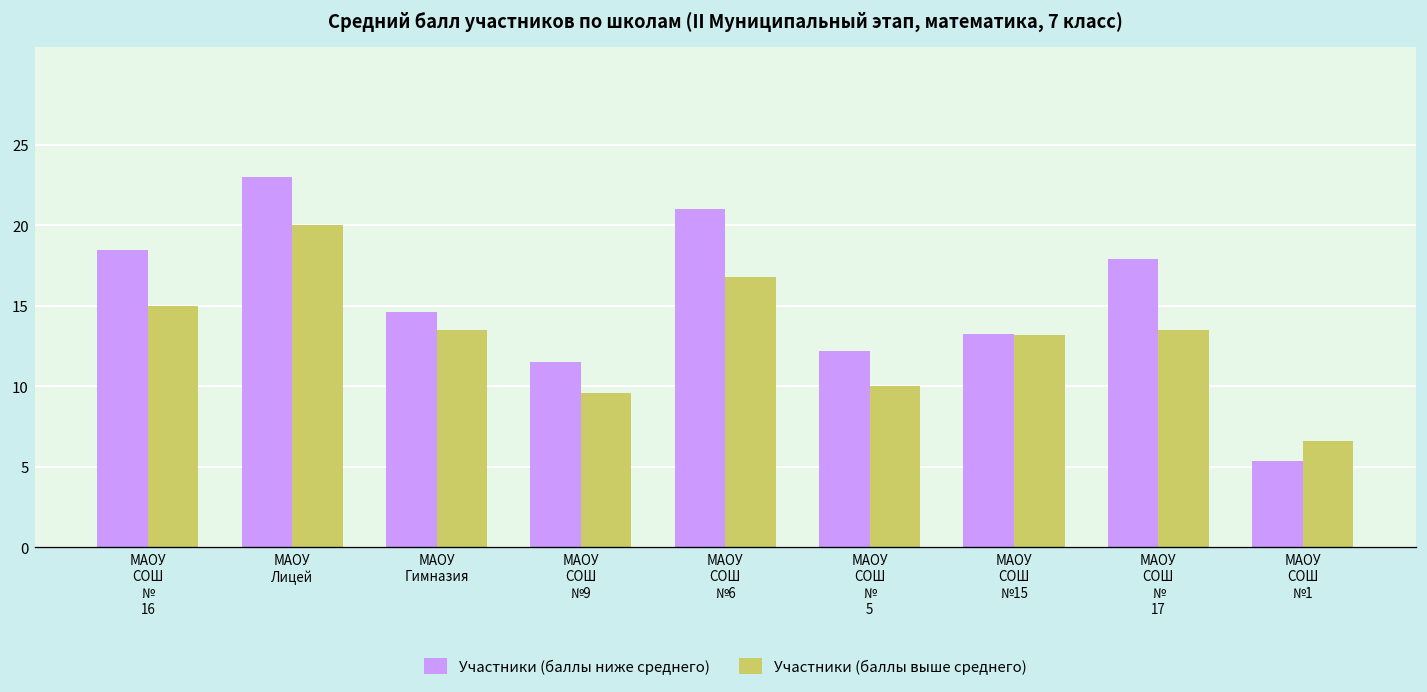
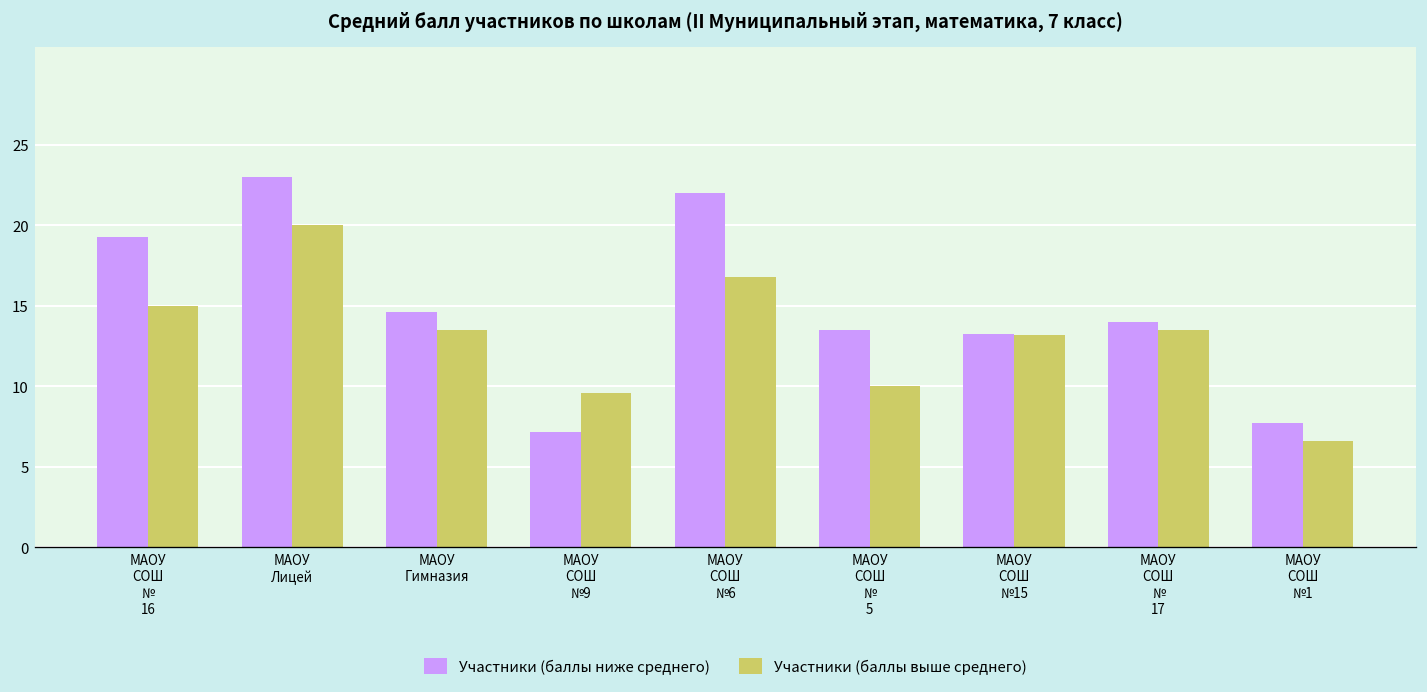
Участники (баллы ниже среднего), МАОУ СОШ № 16: 18.5 -> 19.3
Участники (баллы ниже среднего), МАОУ СОШ №9: 11.5 -> 7.2
Участники (баллы ниже среднего), МАОУ СОШ №6: 21 -> 22
Участники (баллы ниже среднего), МАОУ СОШ № 5: 12.2 -> 13.5
Участники (баллы ниже среднего), МАОУ СОШ № 17: 17.9 -> 14.0
Участники (баллы ниже среднего), МАОУ СОШ №1: 5.4 -> 7.8
